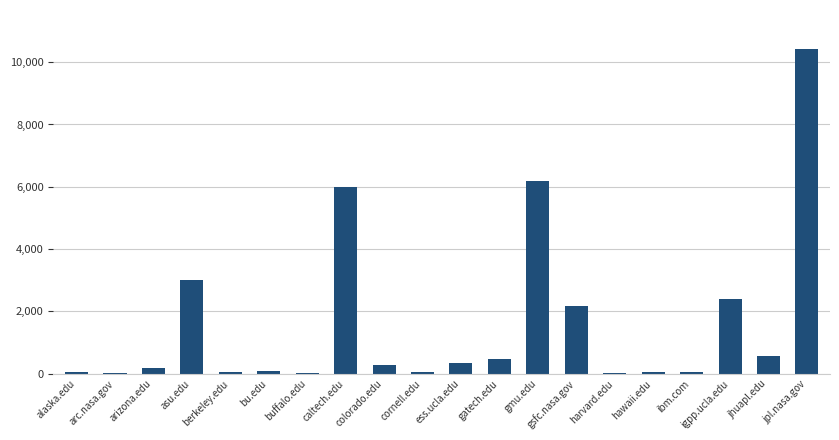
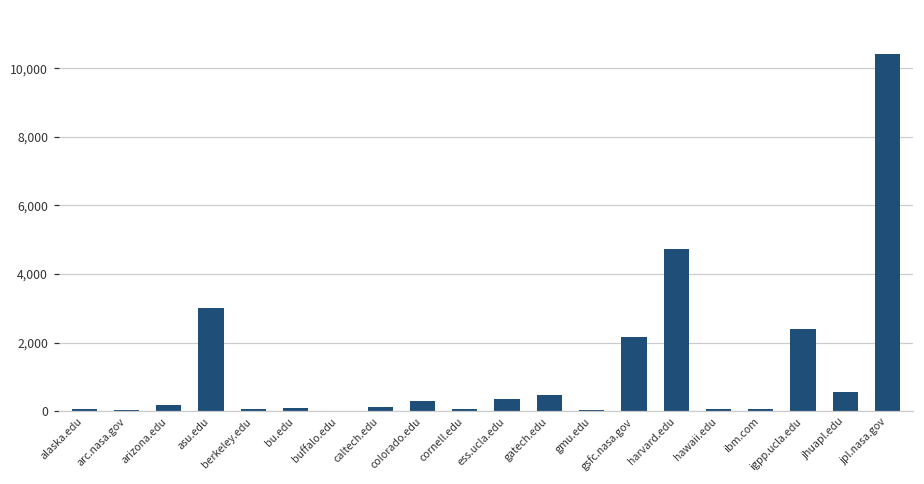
caltech.edu: 6,000 -> 100
gmu.edu: 6,200 -> 0
harvard.edu: 0 -> 4,700
